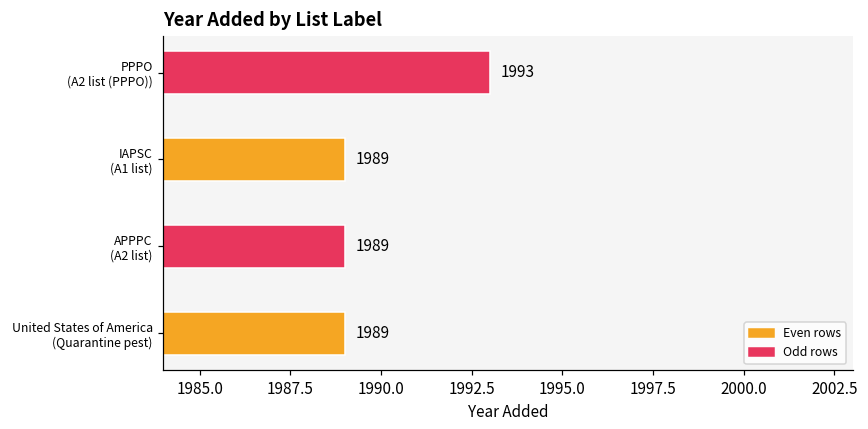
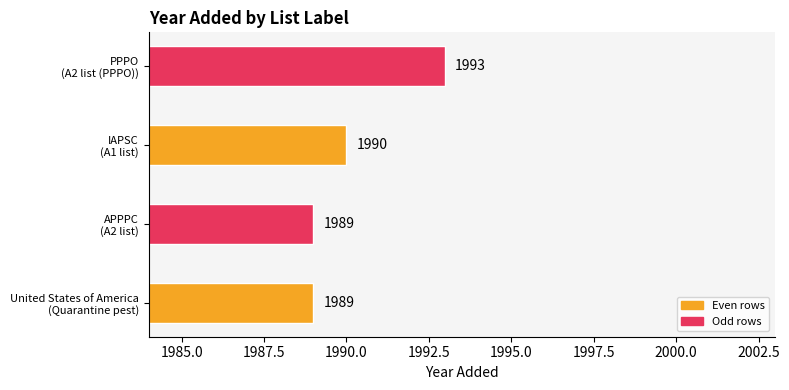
IAPSC (A1 list): 1989 -> 1990
